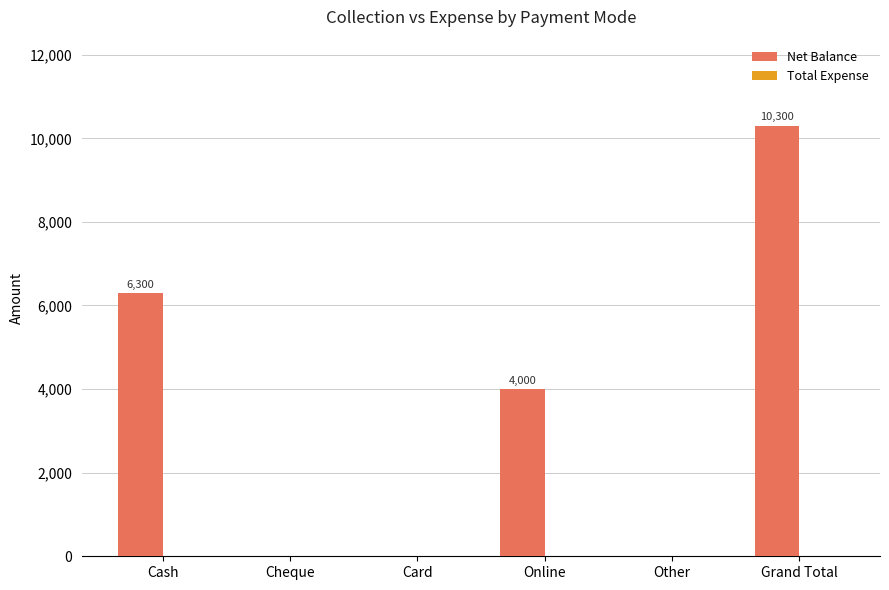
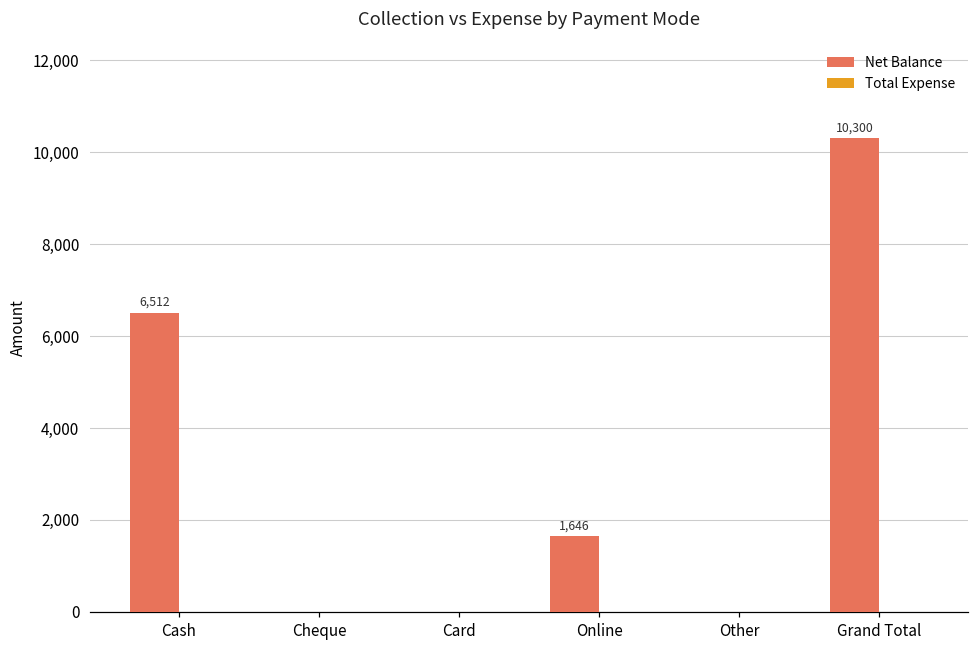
Net Balance, Cash: 6,300 -> 6,512
Net Balance, Online: 4,000 -> 1,646
